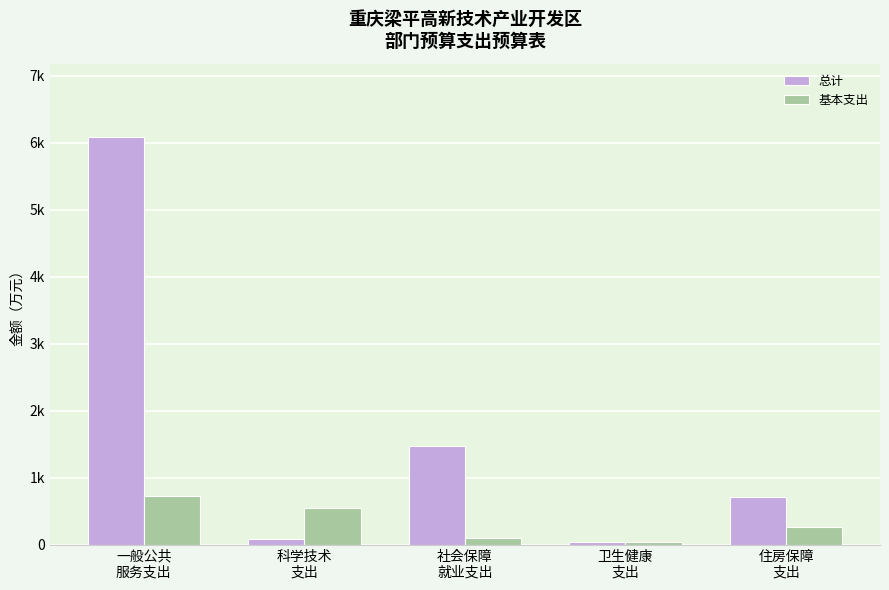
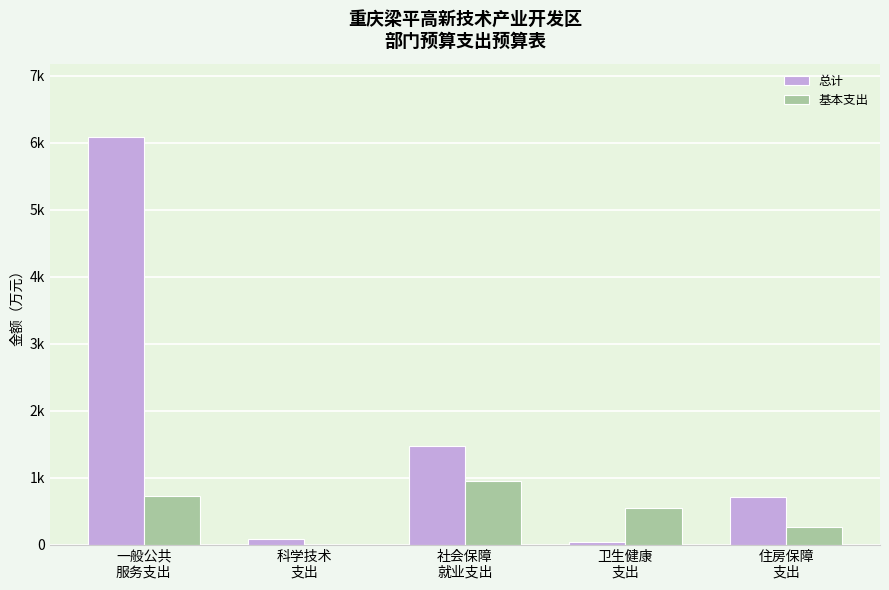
基本支出, 科学技术 支出: 600 -> 0
基本支出, 社会保障 就业支出: 100 -> 1000
基本支出, 卫生健康 支出: 0 -> 500
